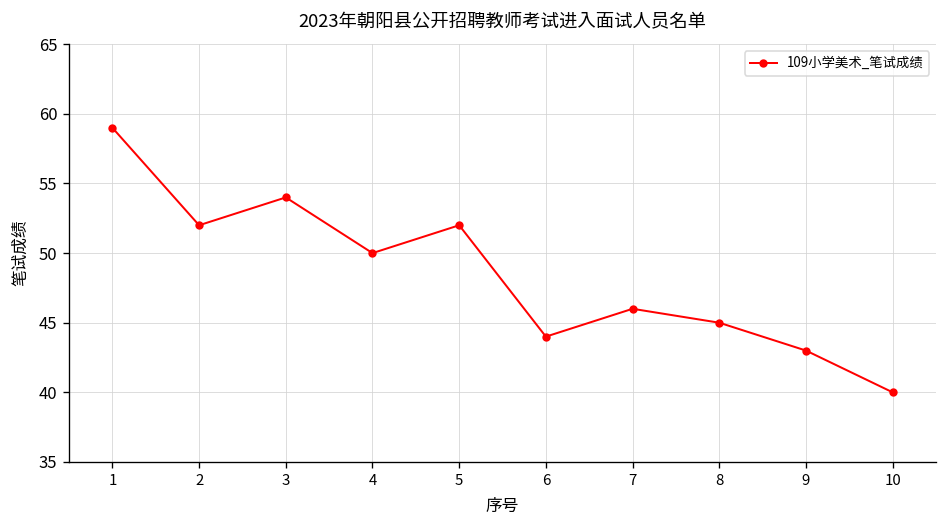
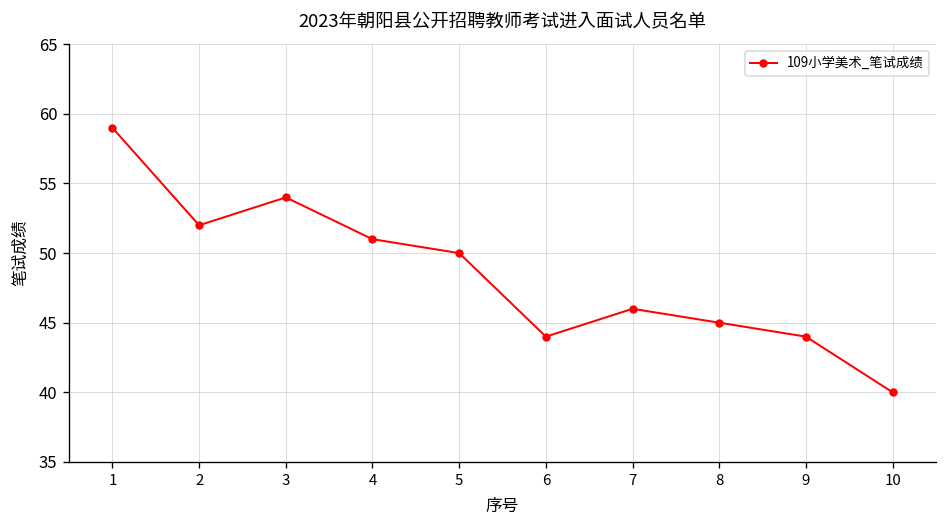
4: 50 -> 51
5: 52 -> 50
9: 43 -> 44
